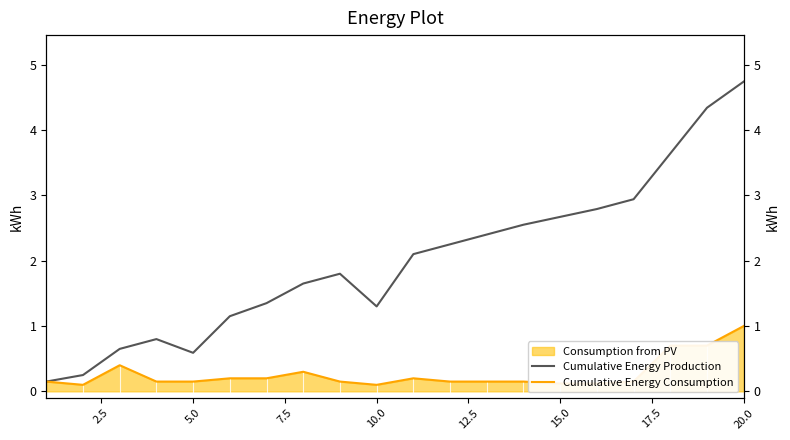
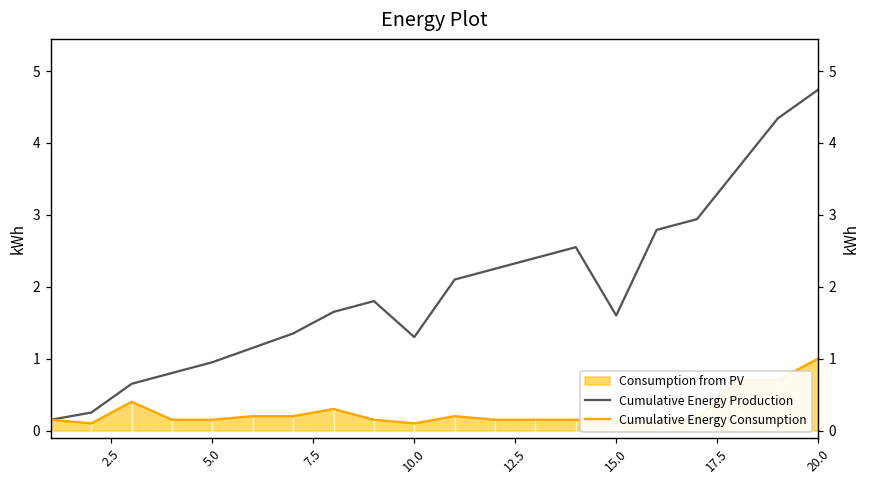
Cumulative Energy Production, 5.0: 0.6 -> 1.0
Cumulative Energy Production, 15.0: 2.7 -> 1.6
